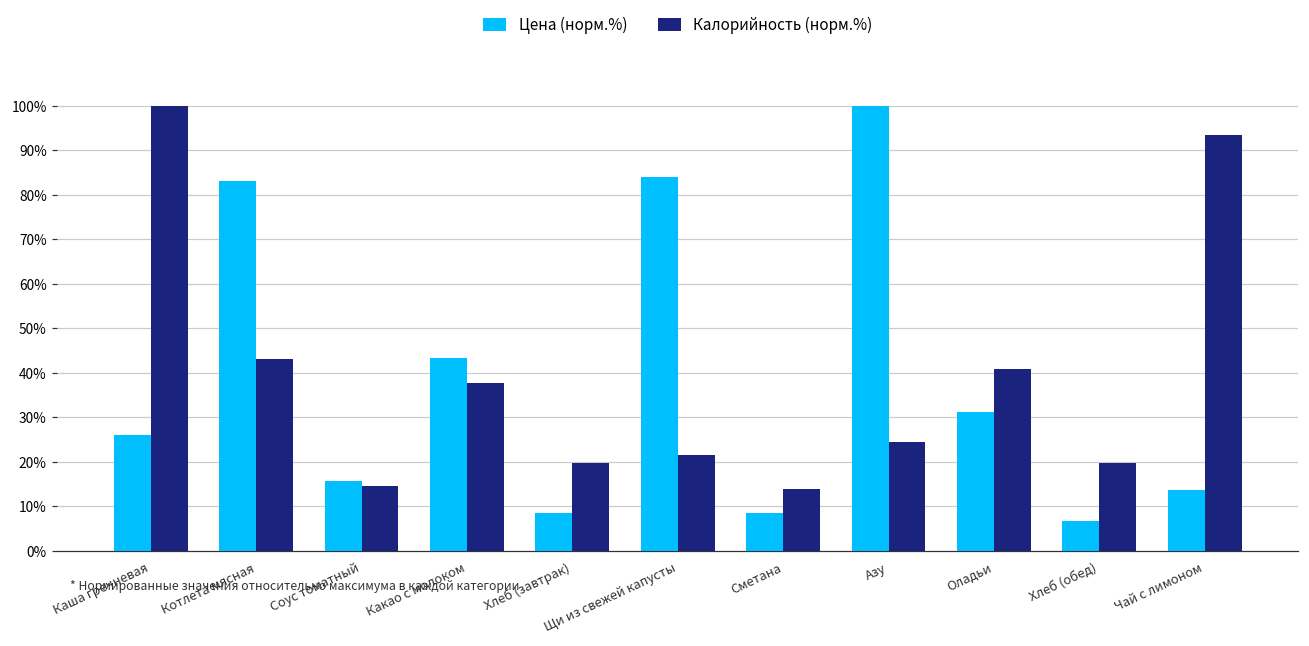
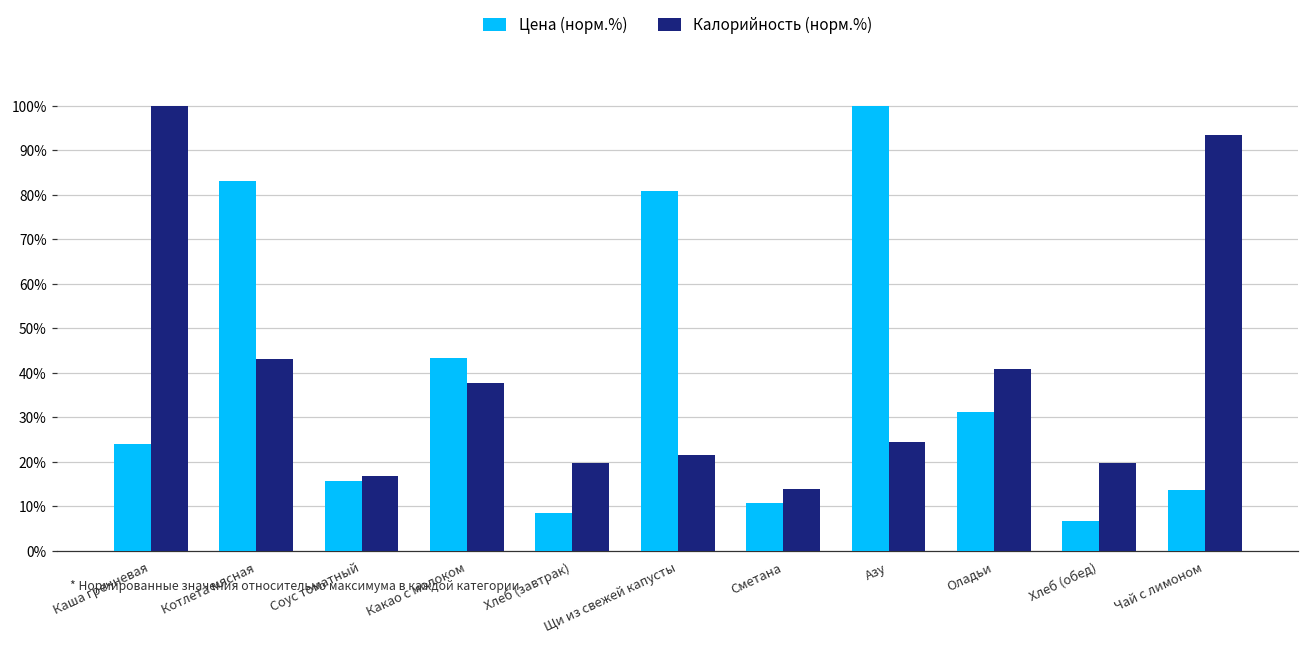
Цена (норм.%), Каша гречневая: 26% -> 24%
Калорийность (норм.%), Соус томатный: 15% -> 17%
Цена (норм.%), Щи из свежей капусты: 84% -> 81%
Цена (норм.%), Сметана: 8% -> 11%
